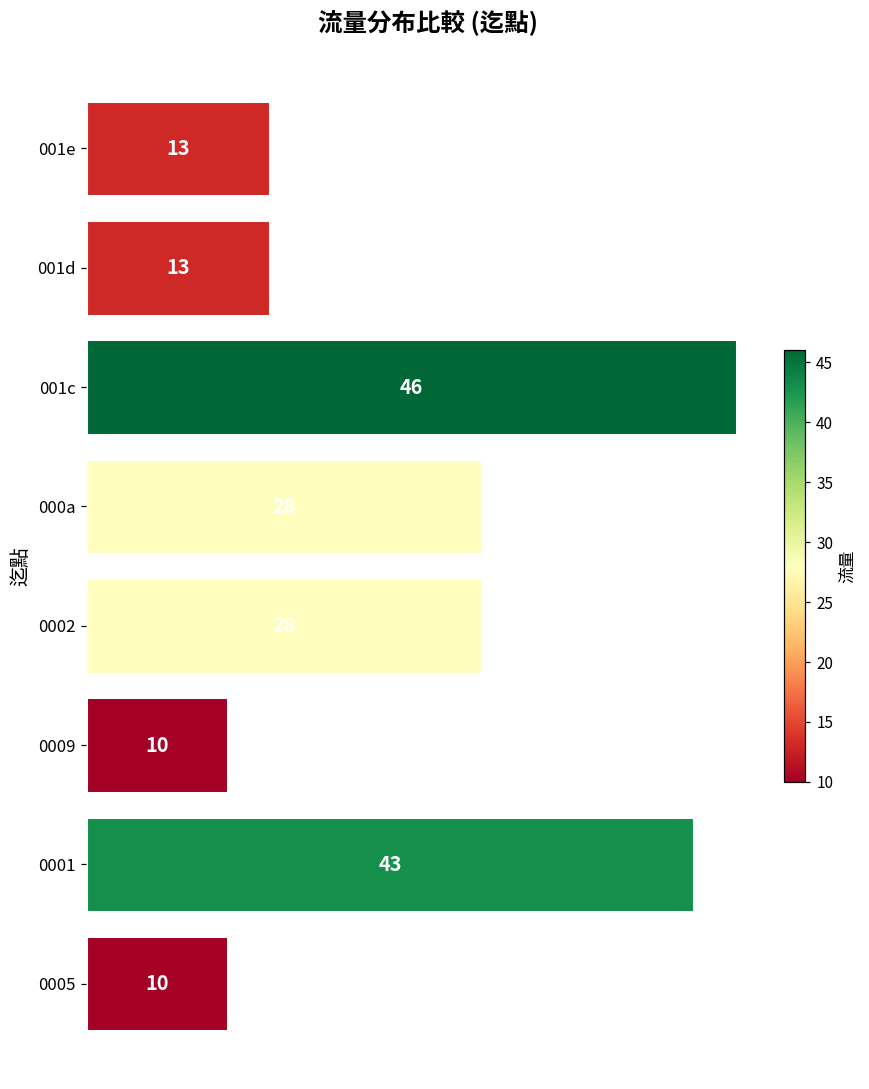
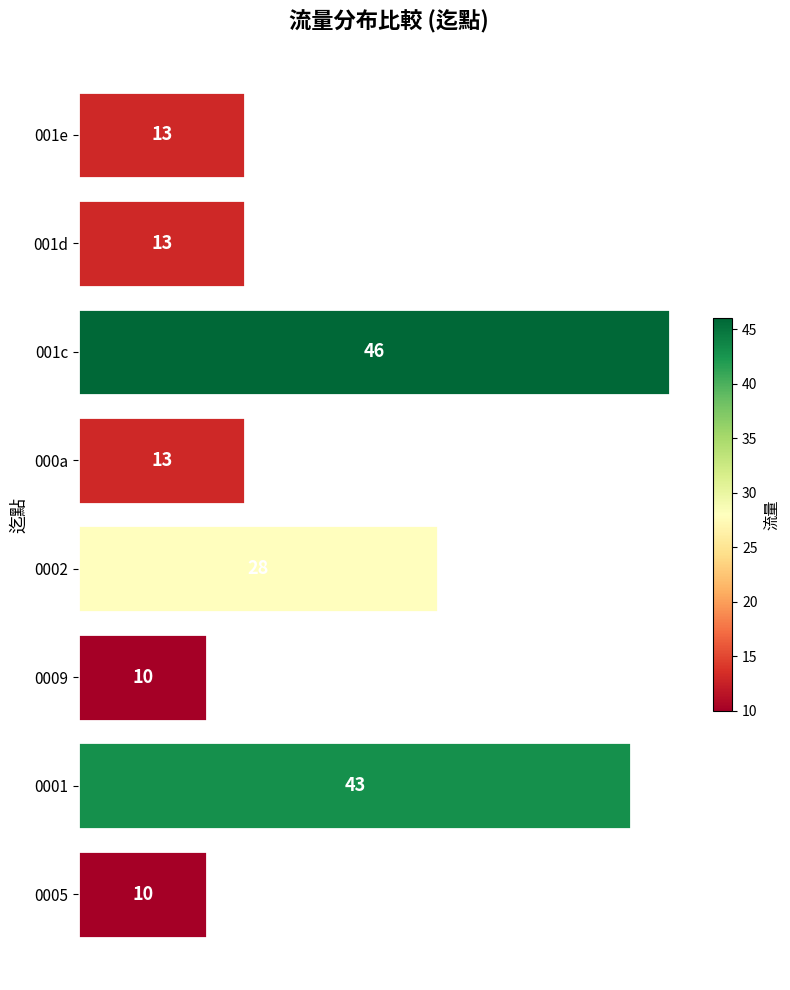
000a: 28 -> 13
